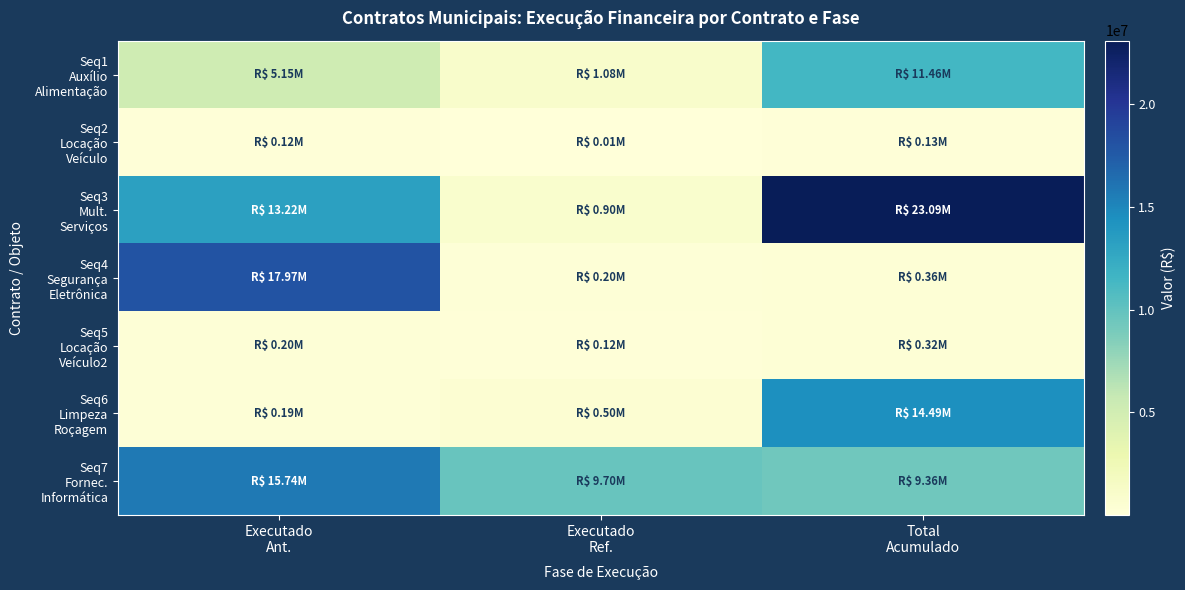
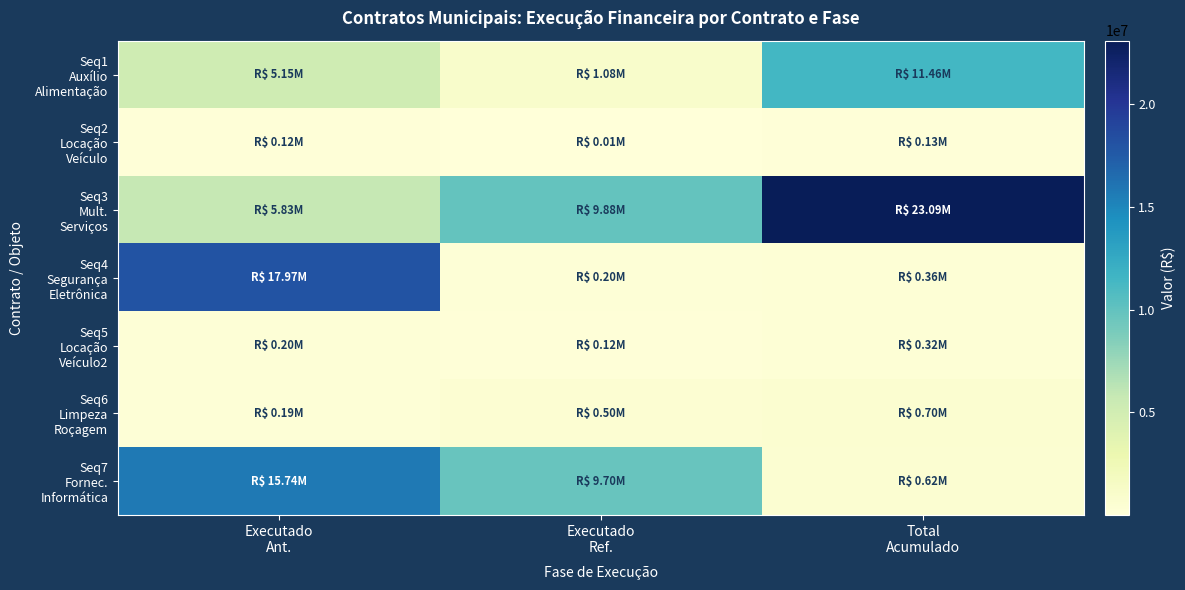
Seq3 Mult. Serviços, Executado Ant.: 13.22M -> 5.83M
Seq3 Mult. Serviços, Executado Ref.: 0.90M -> 9.88M
Seq6 Limpeza Roçagem, Total Acumulado: 14.49M -> 0.70M
Seq7 Fornec. Informática, Total Acumulado: 9.36M -> 0.62M
